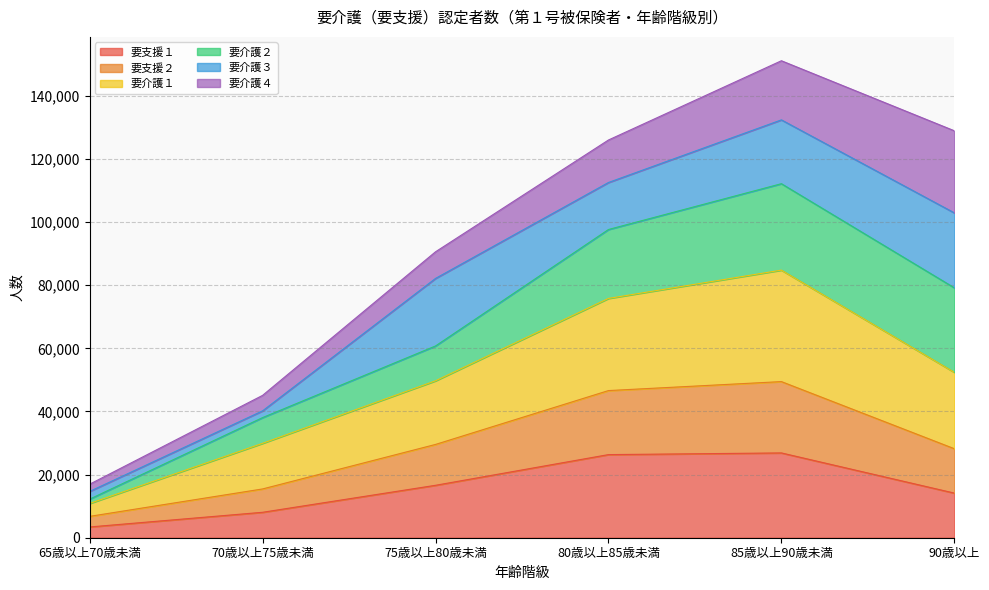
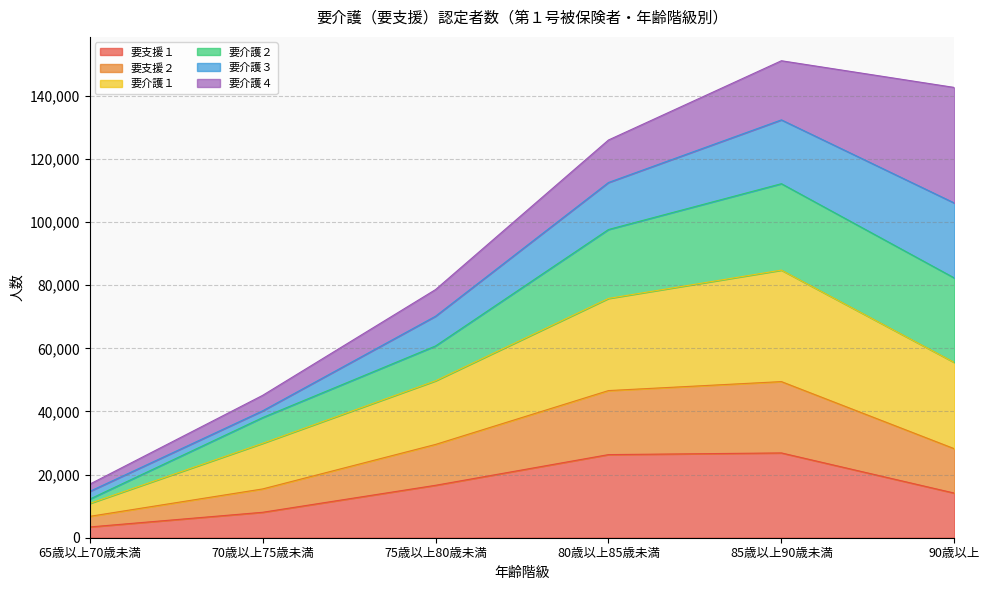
要介護３, 75歳以上80歳未満: 21,000 -> 9,000
要介護１, 90歳以上: 24,000 -> 27,000
要介護４, 90歳以上: 26,000 -> 37,000
